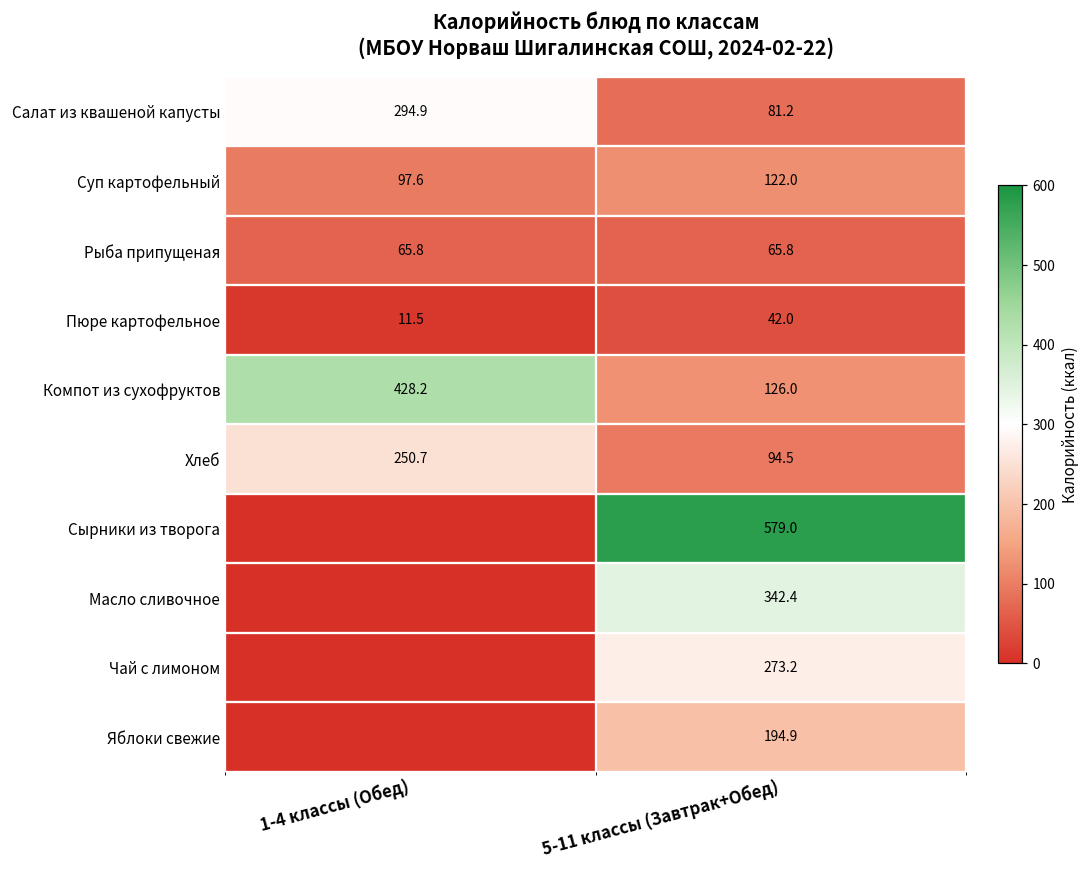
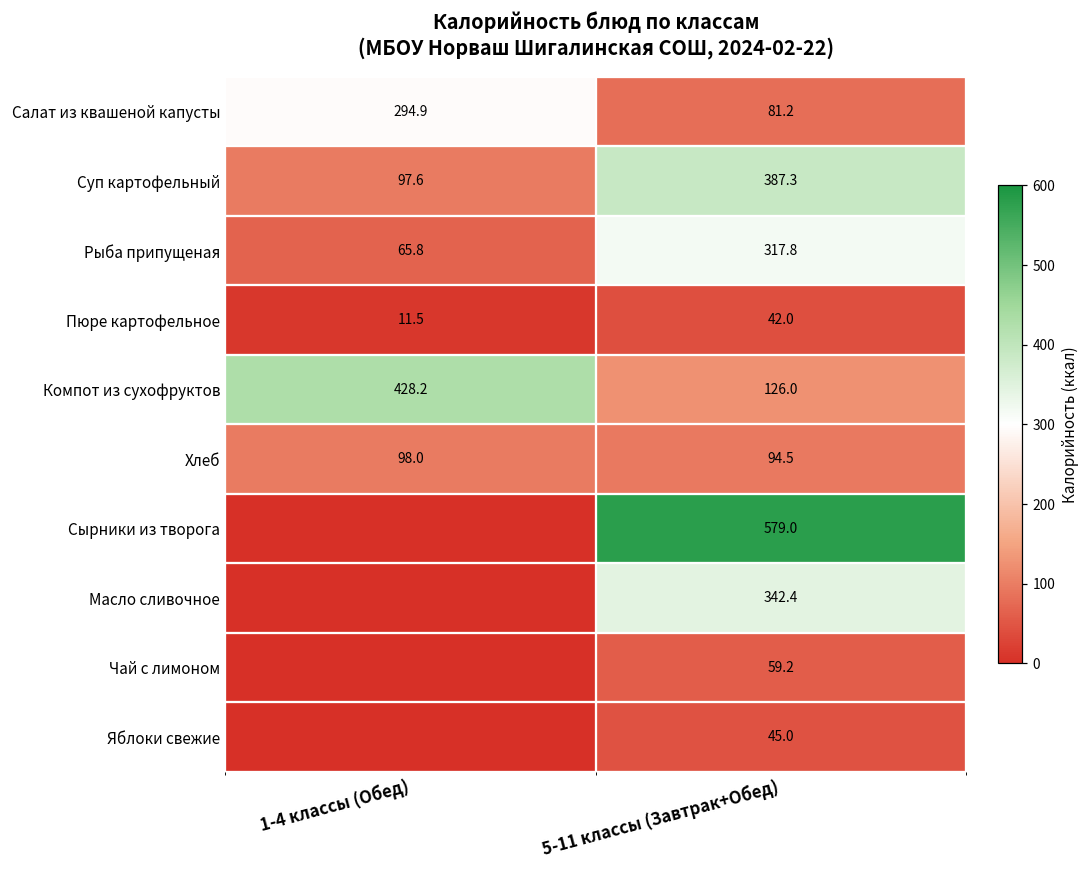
Суп картофельный, 5-11 классы (Завтрак+Обед): 122.0 -> 387.3
Рыба припущеная, 5-11 классы (Завтрак+Обед): 65.8 -> 317.8
Хлеб, 1-4 классы (Обед): 250.7 -> 98.0
Чай с лимоном, 5-11 классы (Завтрак+Обед): 273.2 -> 59.2
Яблоки свежие, 5-11 классы (Завтрак+Обед): 194.9 -> 45.0
